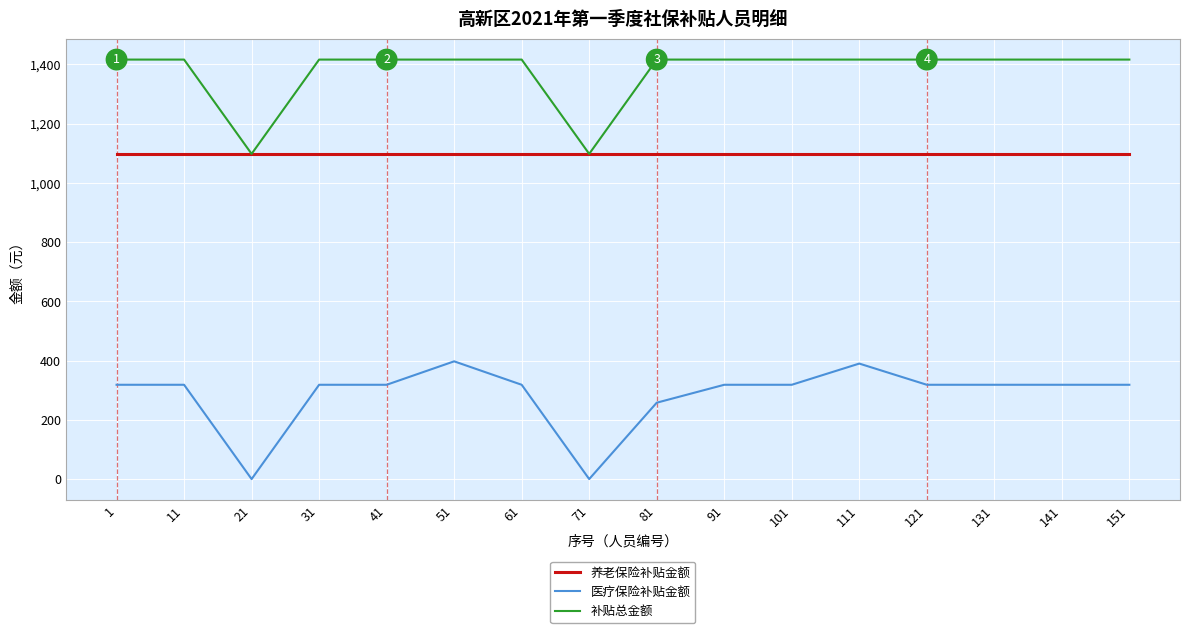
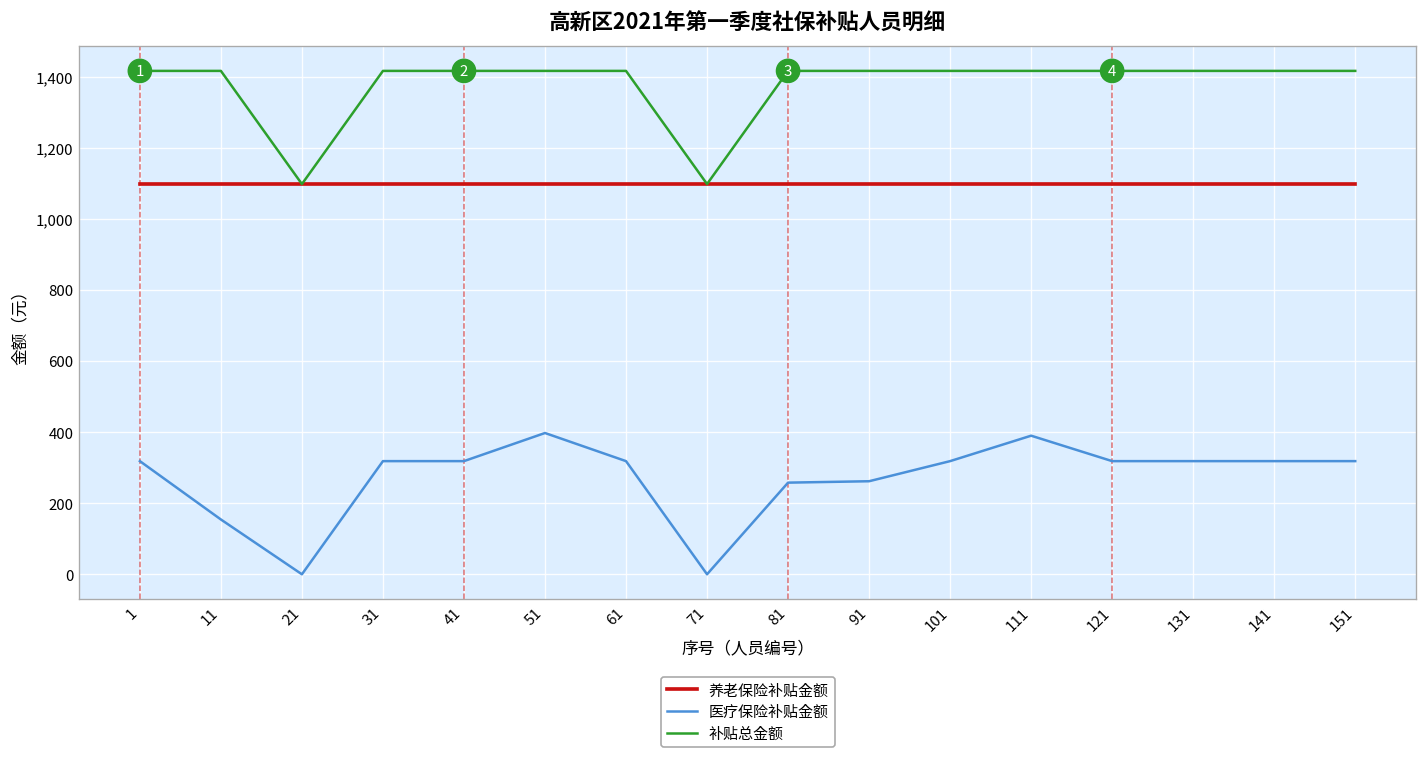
医疗保险补贴金额, 11: 320 -> 150
医疗保险补贴金额, 91: 320 -> 260
